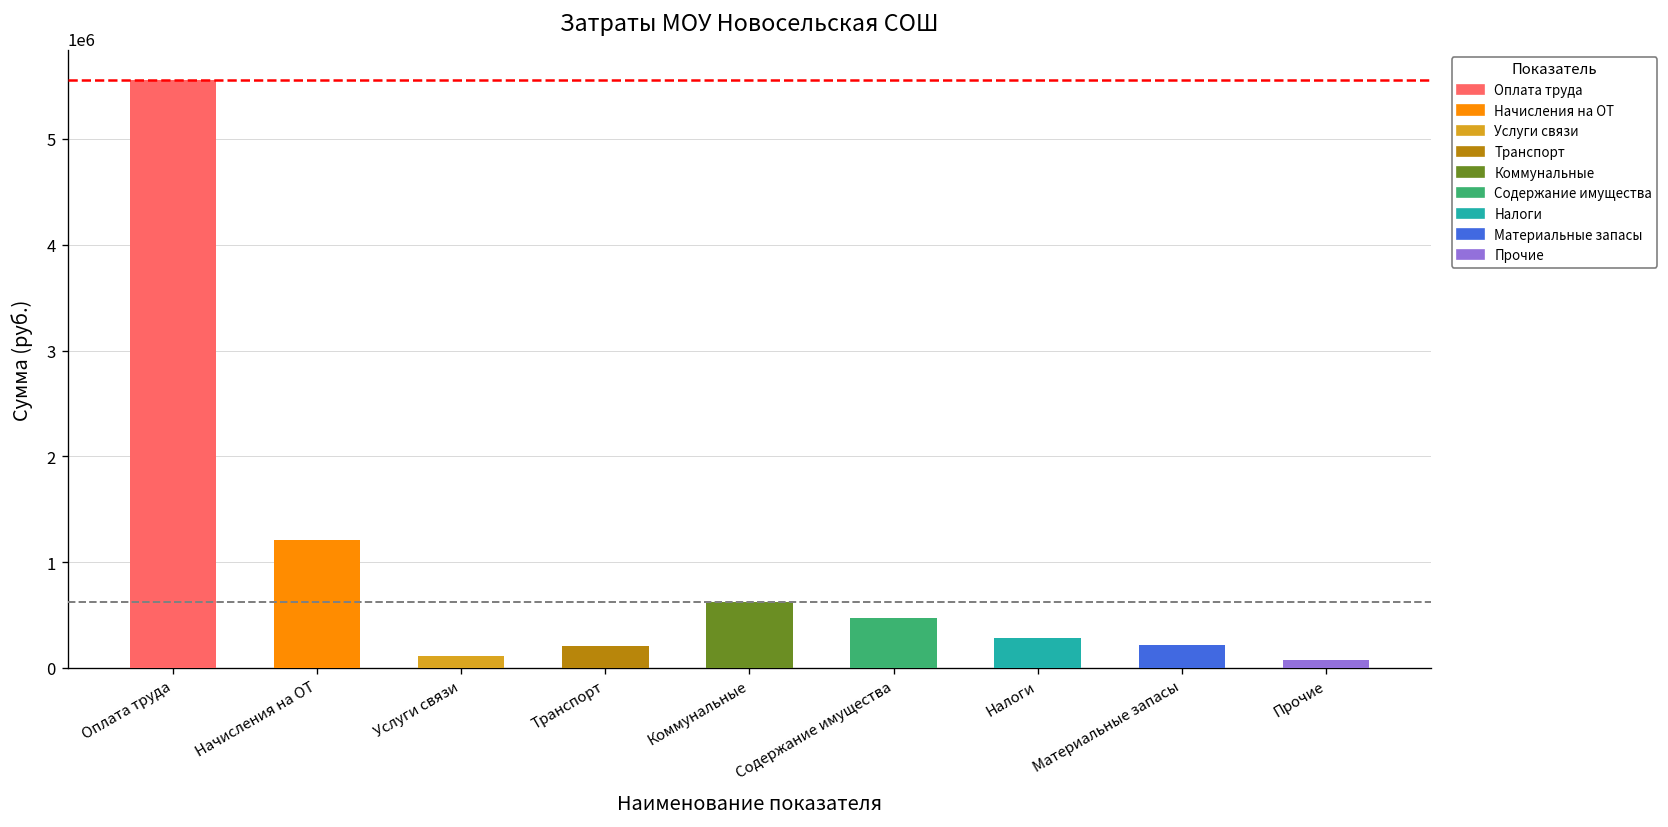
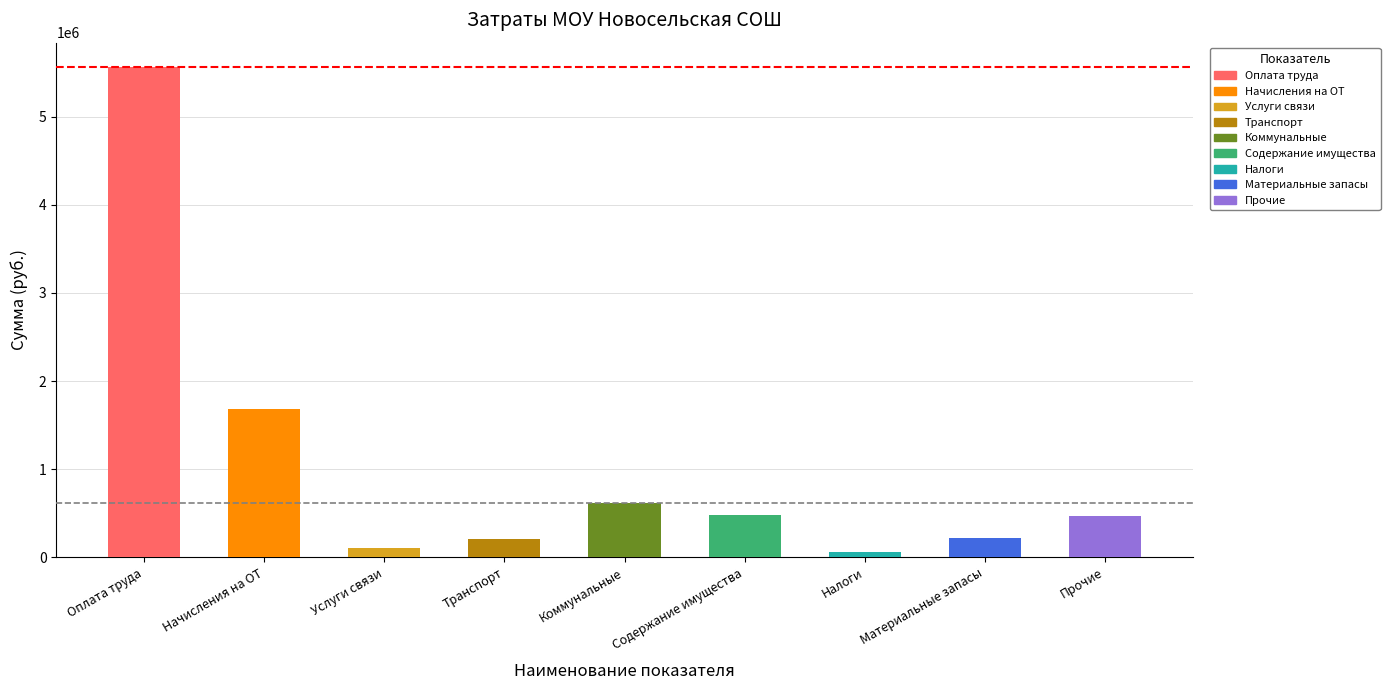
Начисления на ОТ: 1200000 -> 1700000
Налоги: 300000 -> 100000
Прочие: 100000 -> 500000
